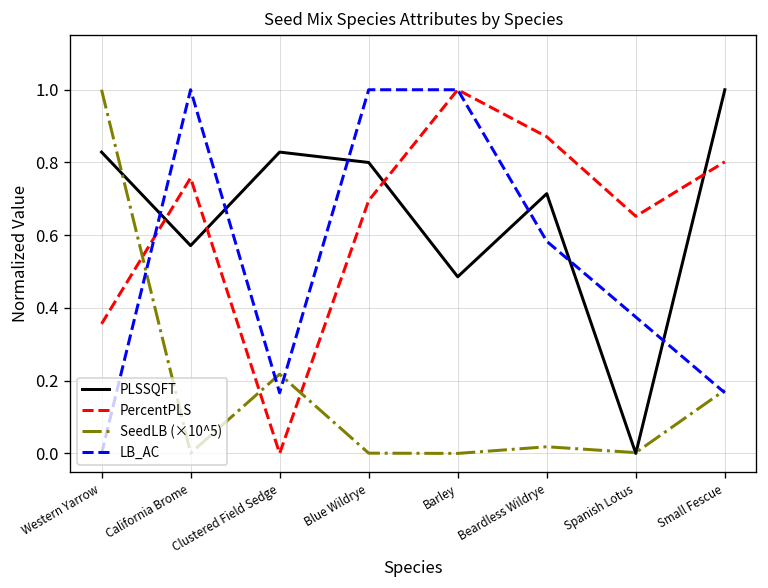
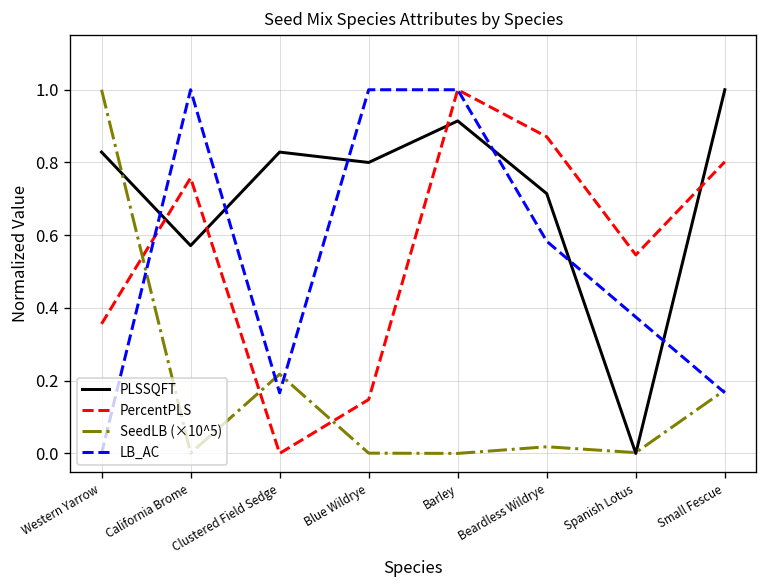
PercentPLS, Blue Wildrye: 0.70 -> 0.15
PLSSQFT, Barley: 0.49 -> 0.91
PercentPLS, Spanish Lotus: 0.65 -> 0.55
